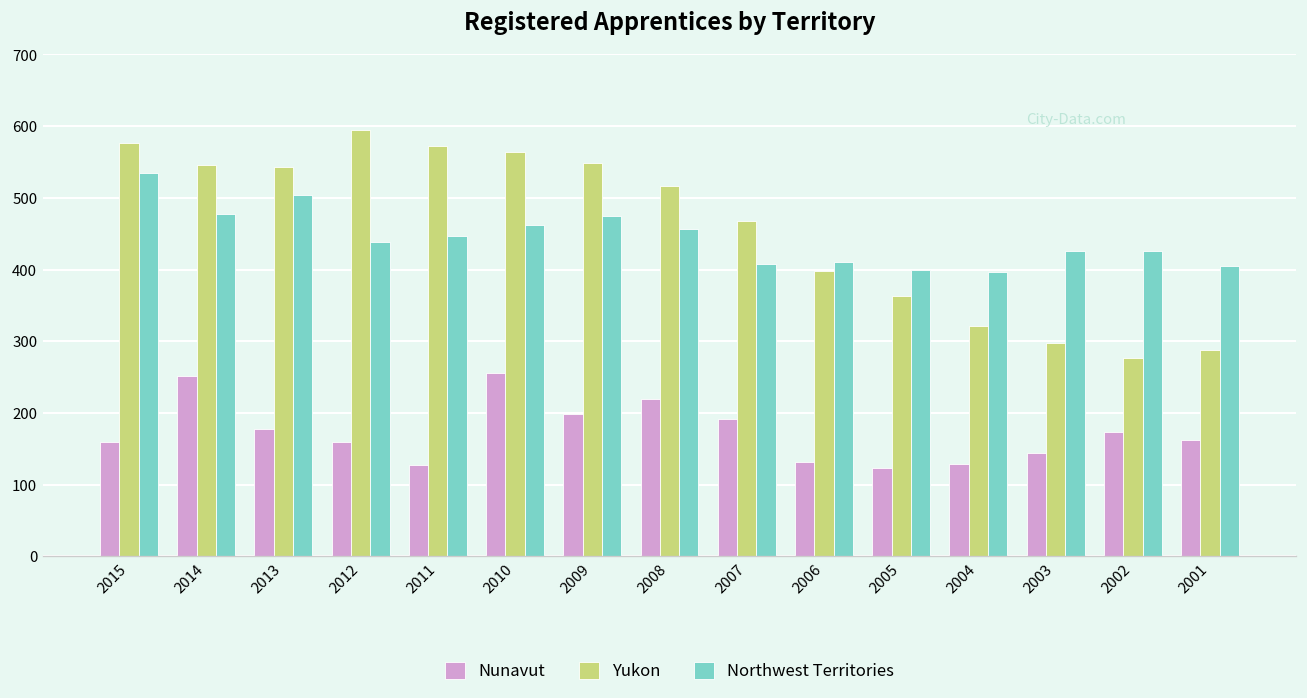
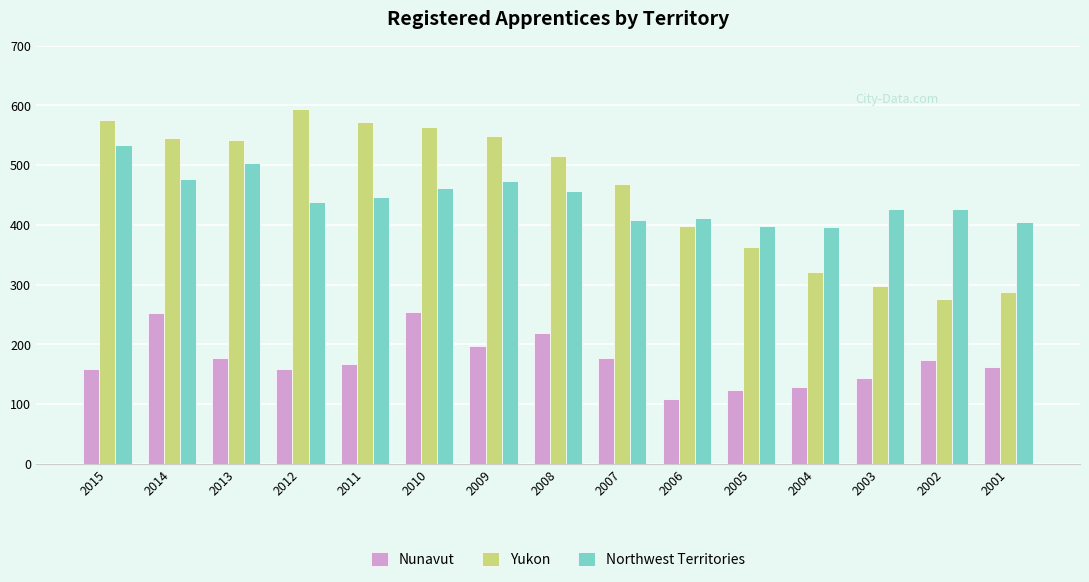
Nunavut, 2011: 130 -> 170
Nunavut, 2007: 190 -> 180
Nunavut, 2006: 130 -> 110
